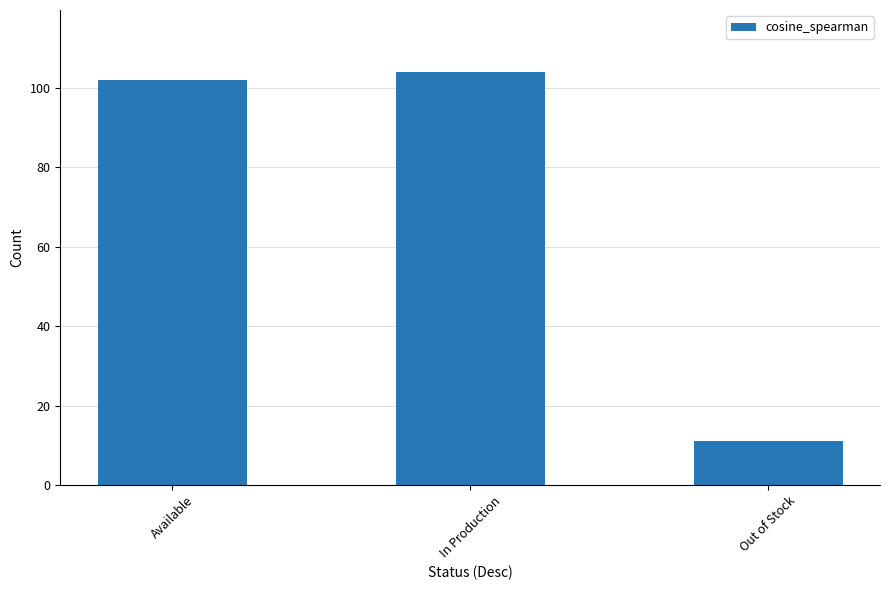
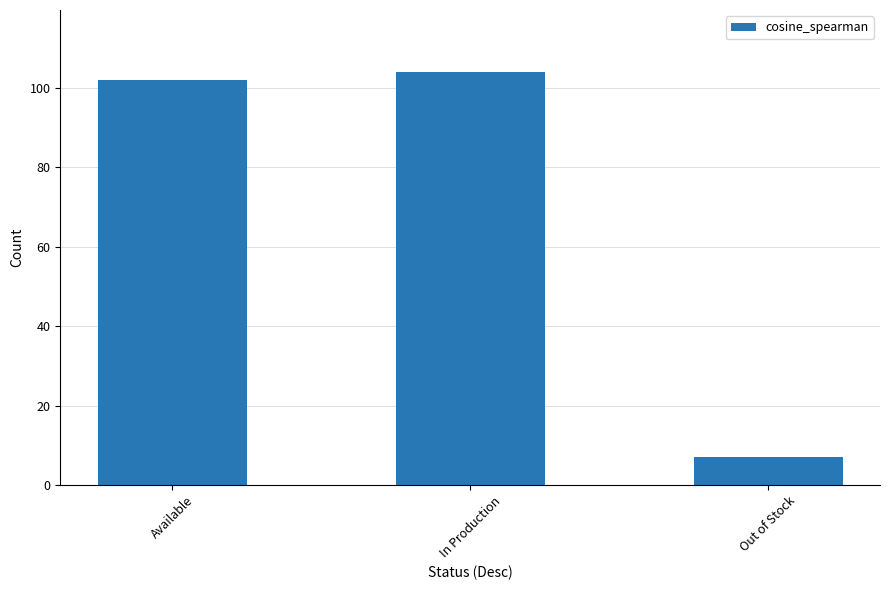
Out of Stock: 11 -> 7
